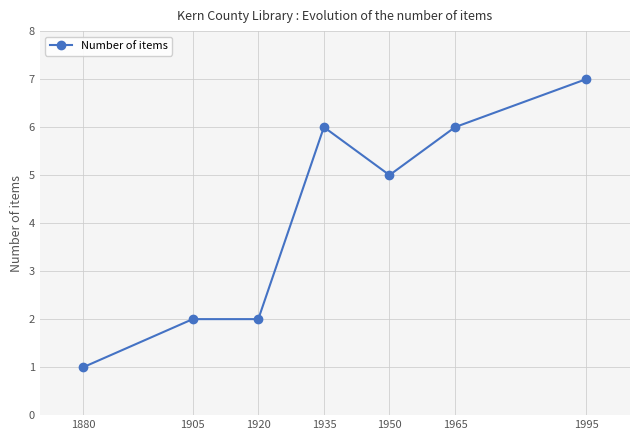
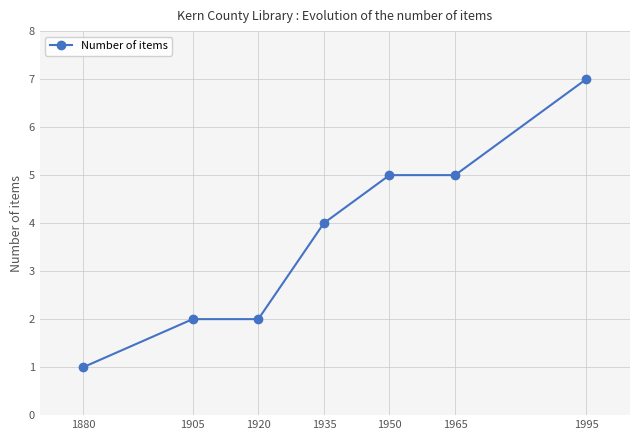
1935: 6 -> 4
1965: 6 -> 5
